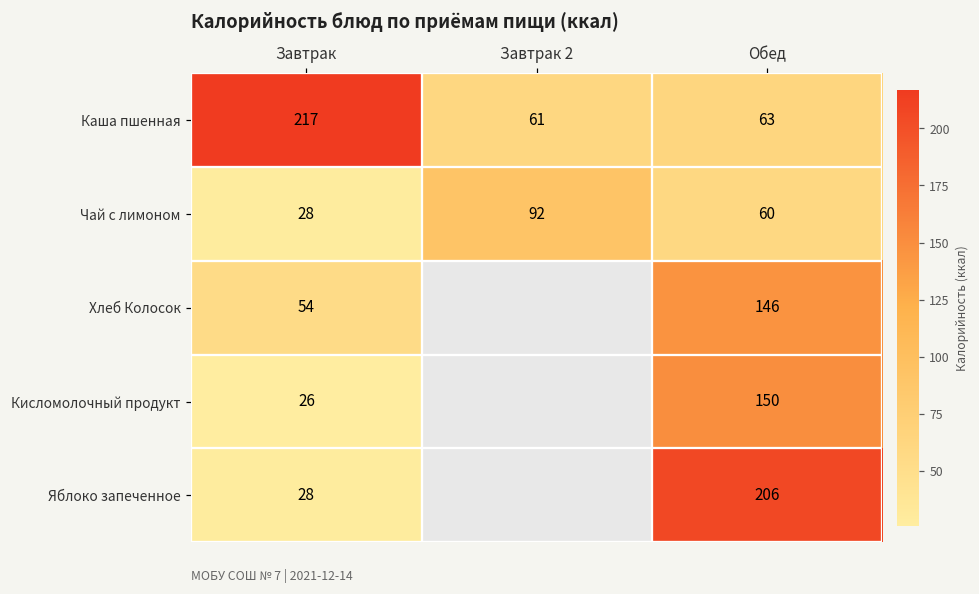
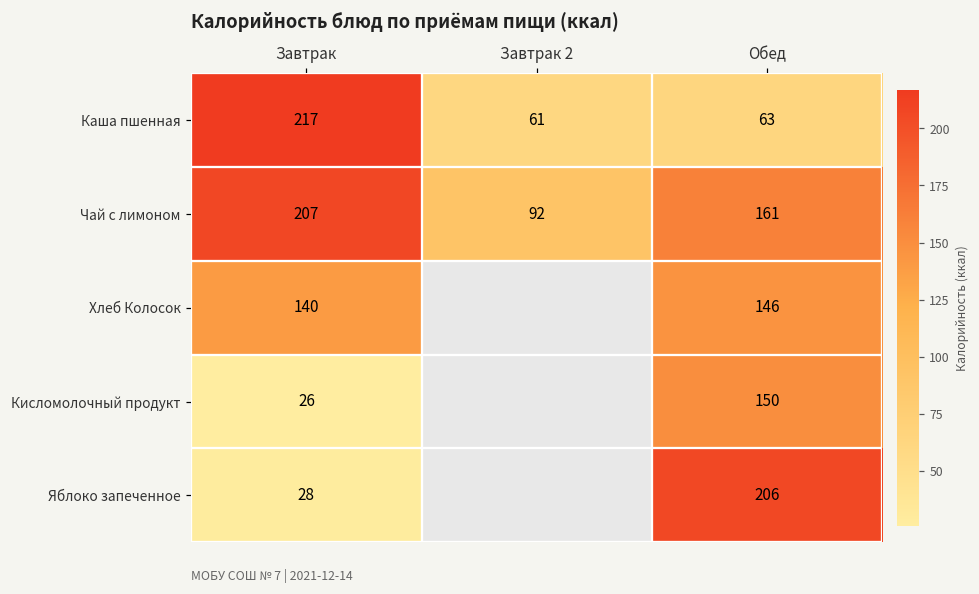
Чай с лимоном, Завтрак: 28 -> 207
Чай с лимоном, Обед: 60 -> 161
Хлеб Колосок, Завтрак: 54 -> 140
